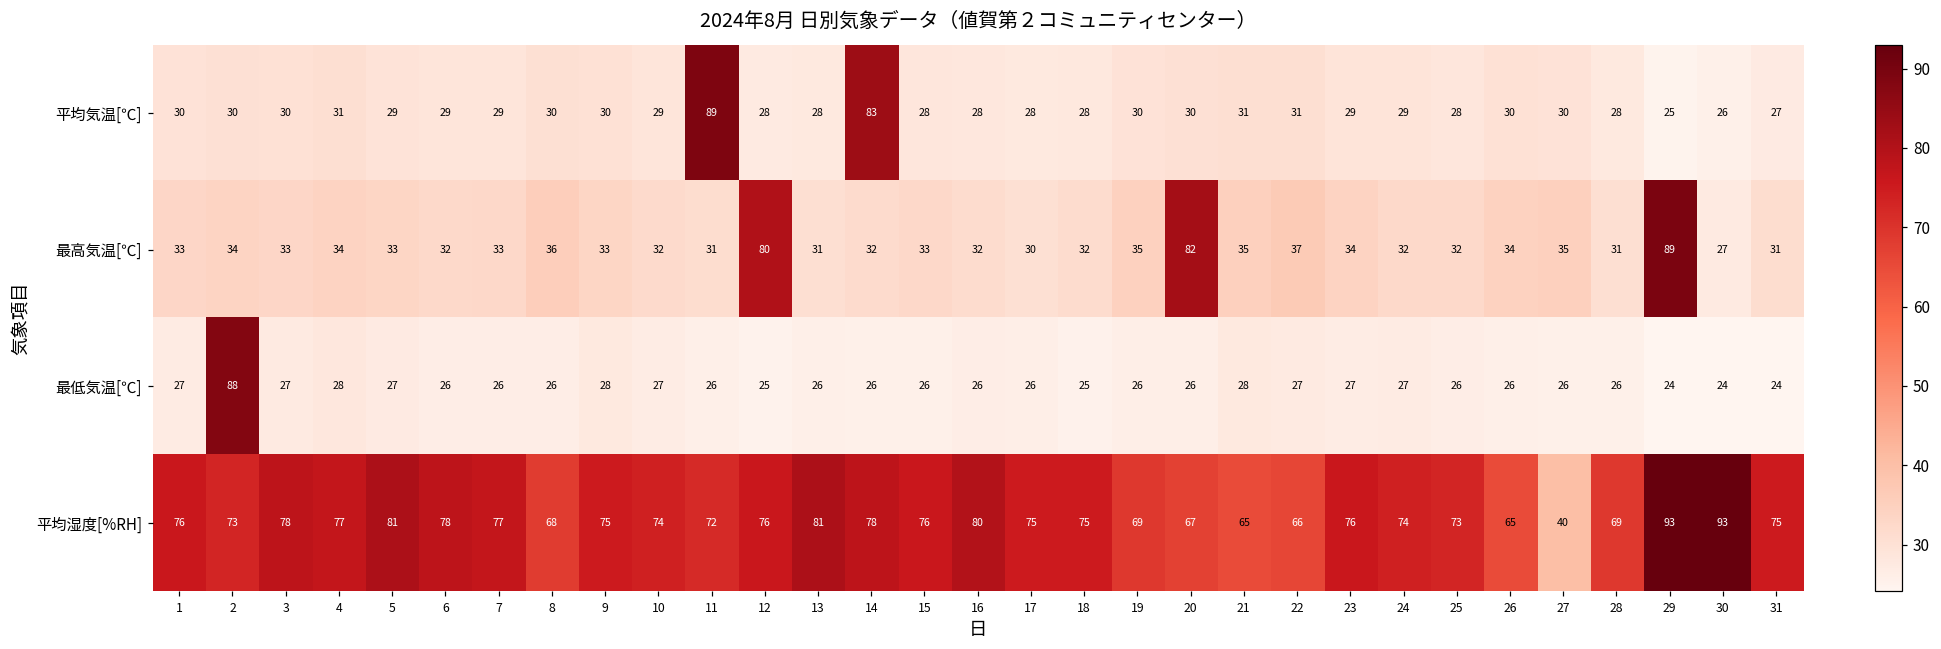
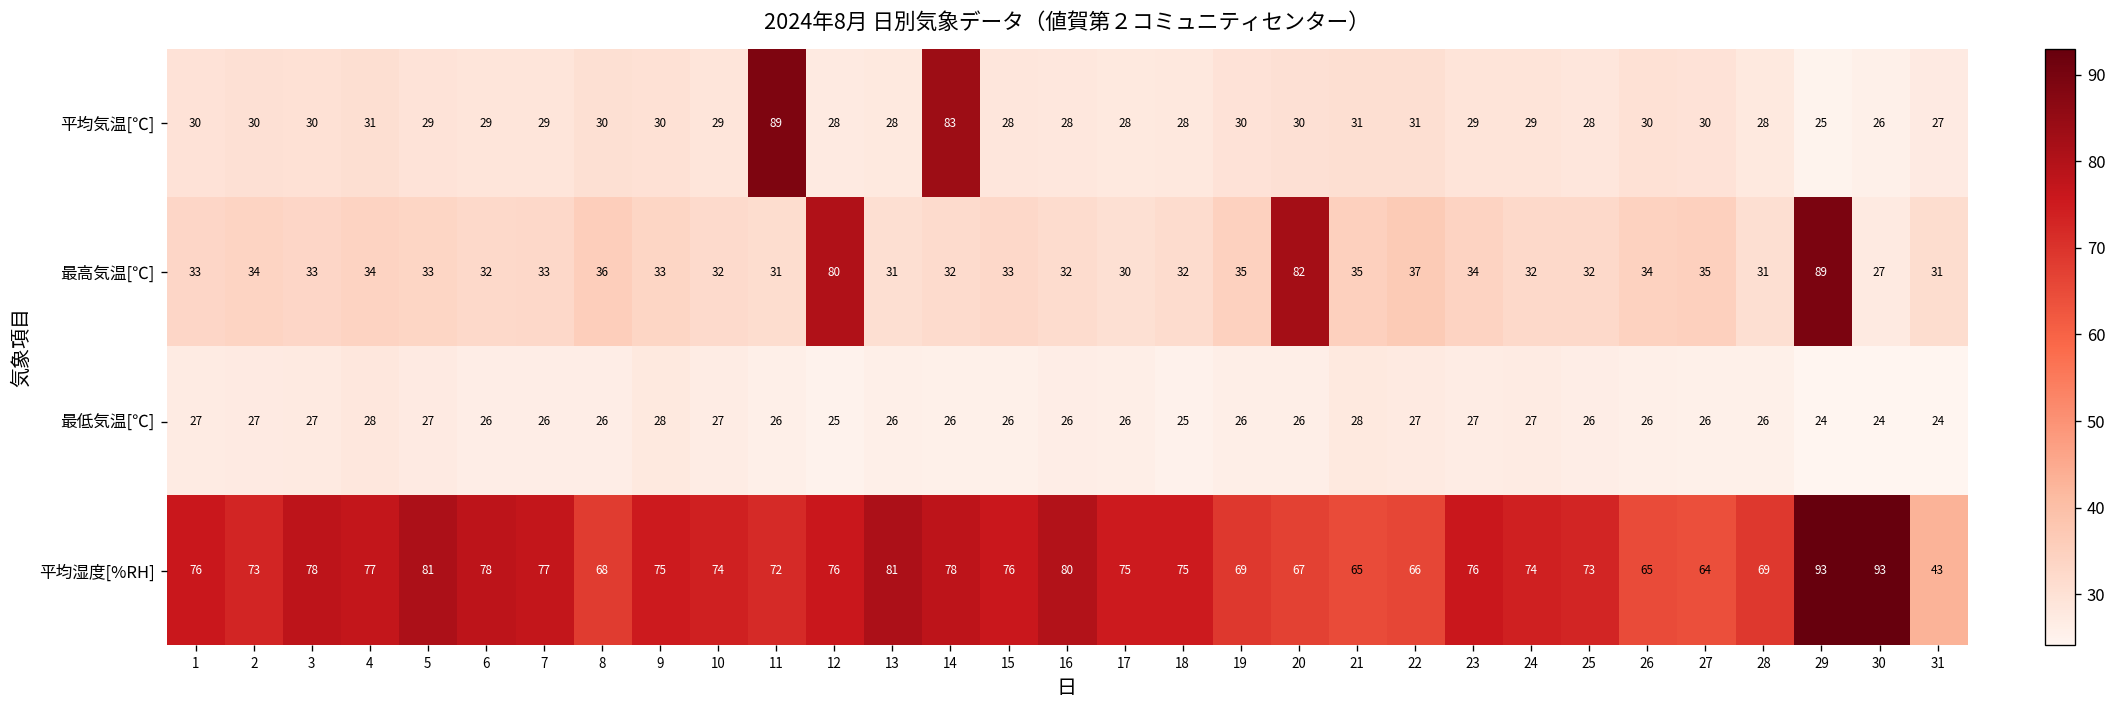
最低気温[℃], 2: 88 -> 27
平均湿度[%RH], 27: 40 -> 64
平均湿度[%RH], 31: 75 -> 43
